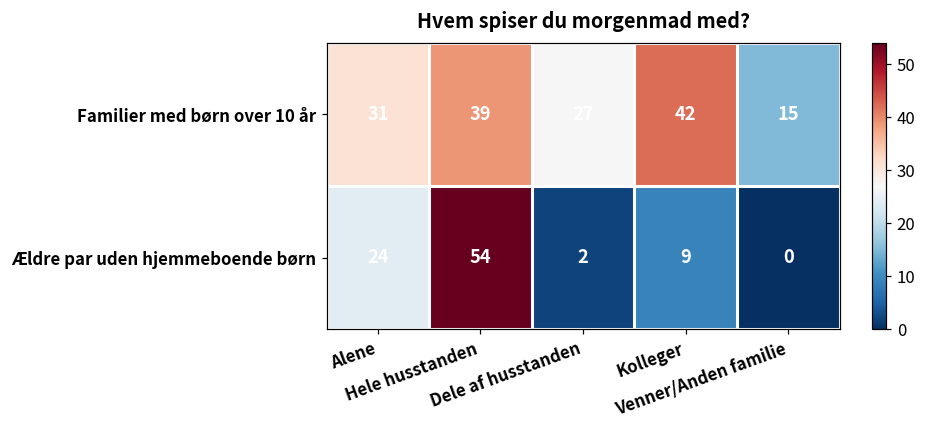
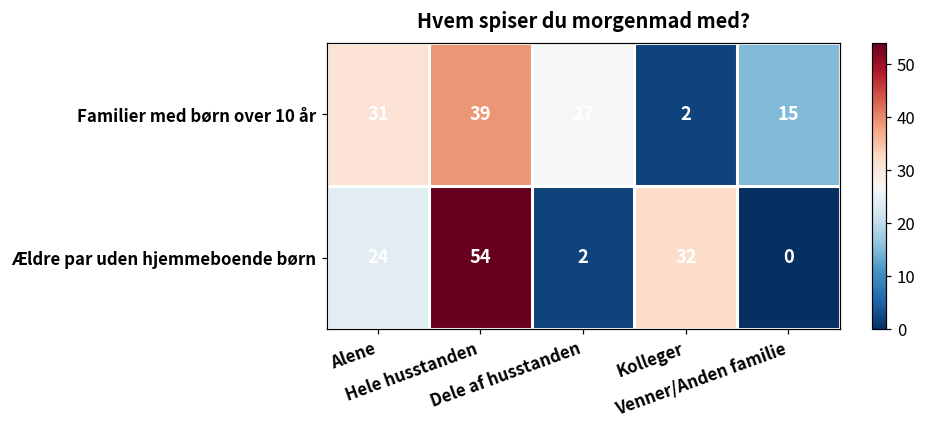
Familier med børn over 10 år, Kolleger: 42 -> 2
Ældre par uden hjemmeboende børn, Kolleger: 9 -> 32
